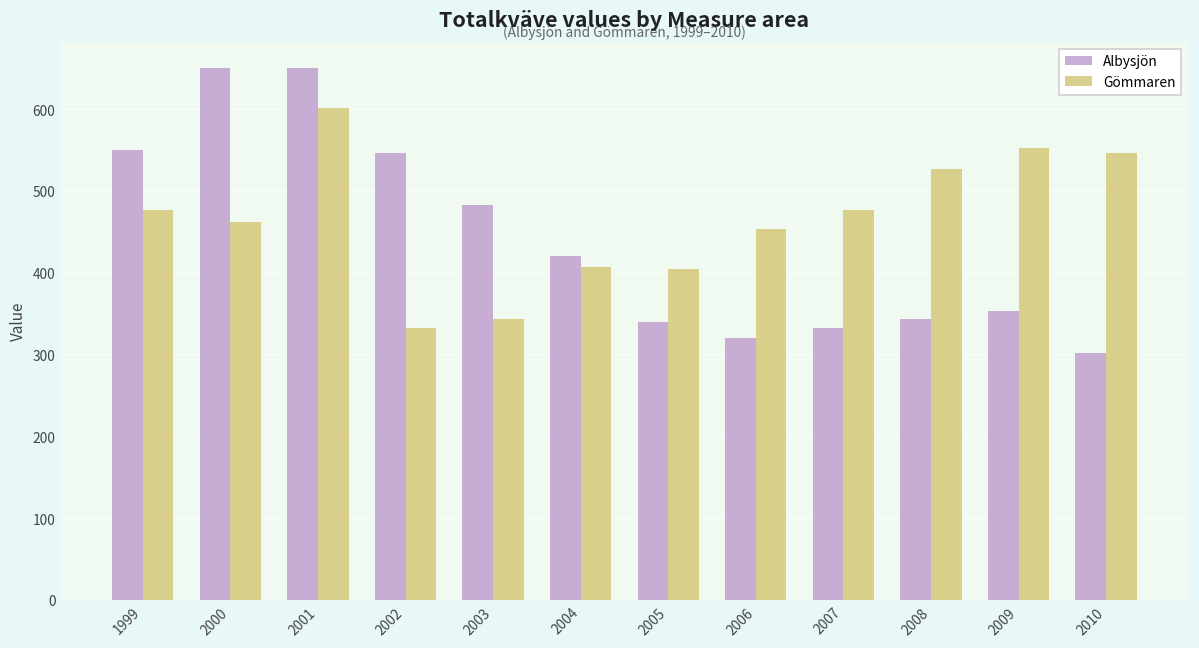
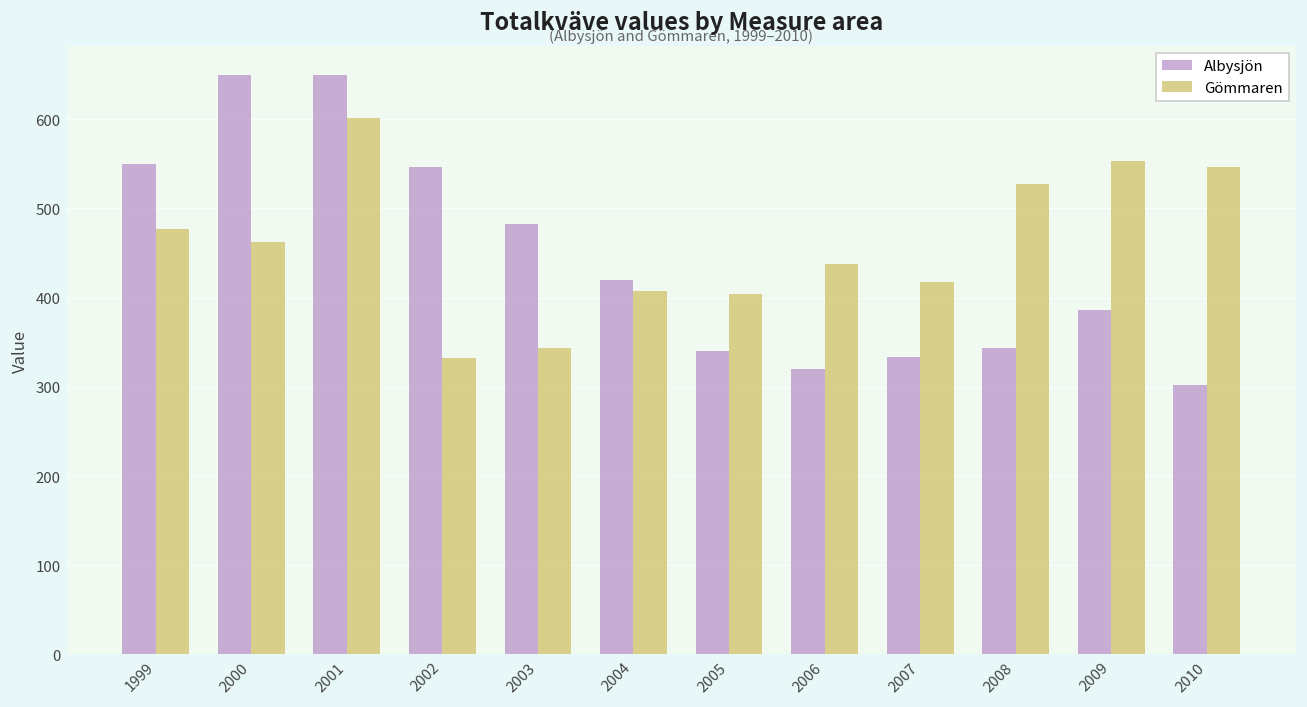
Gömmaren, 2006: 450 -> 440
Gömmaren, 2007: 480 -> 420
Albysjön, 2009: 350 -> 390
